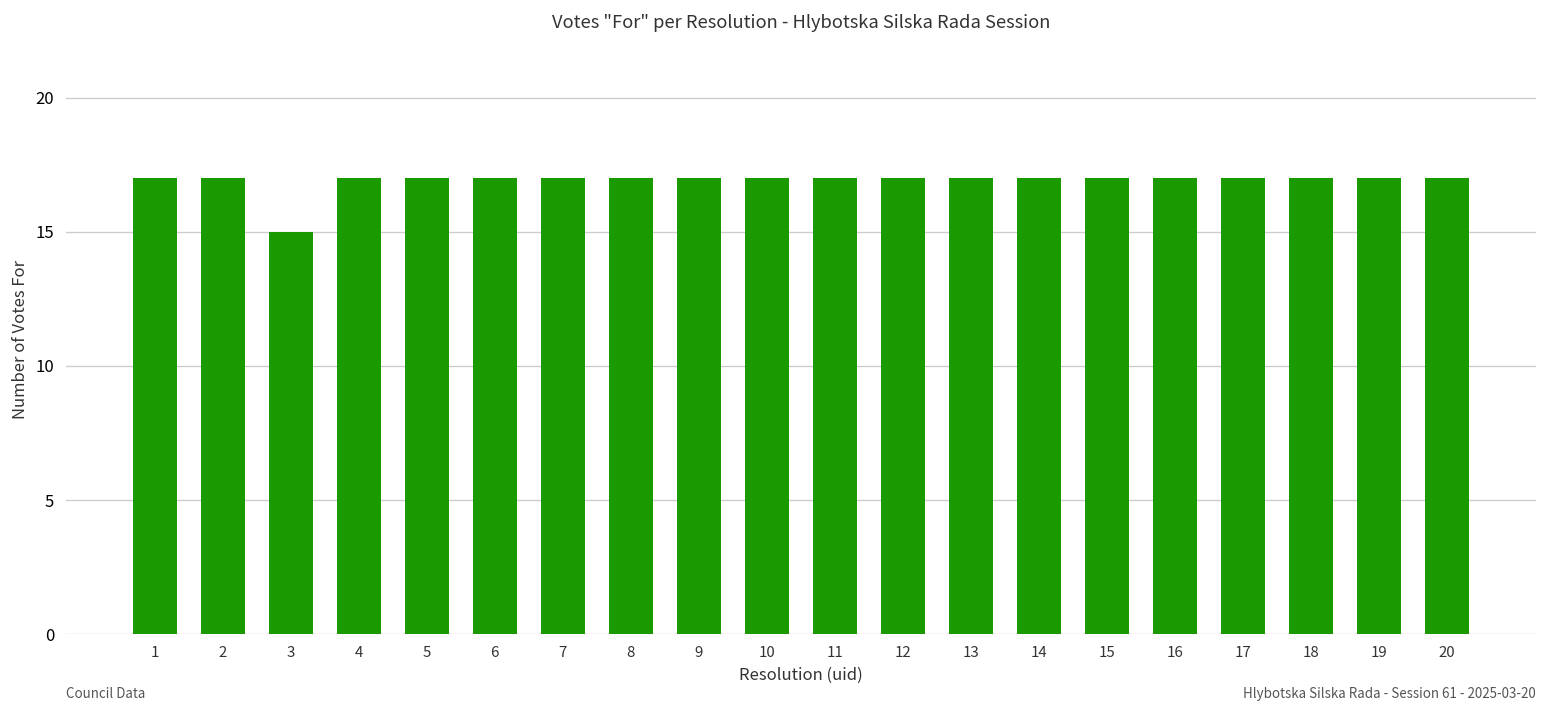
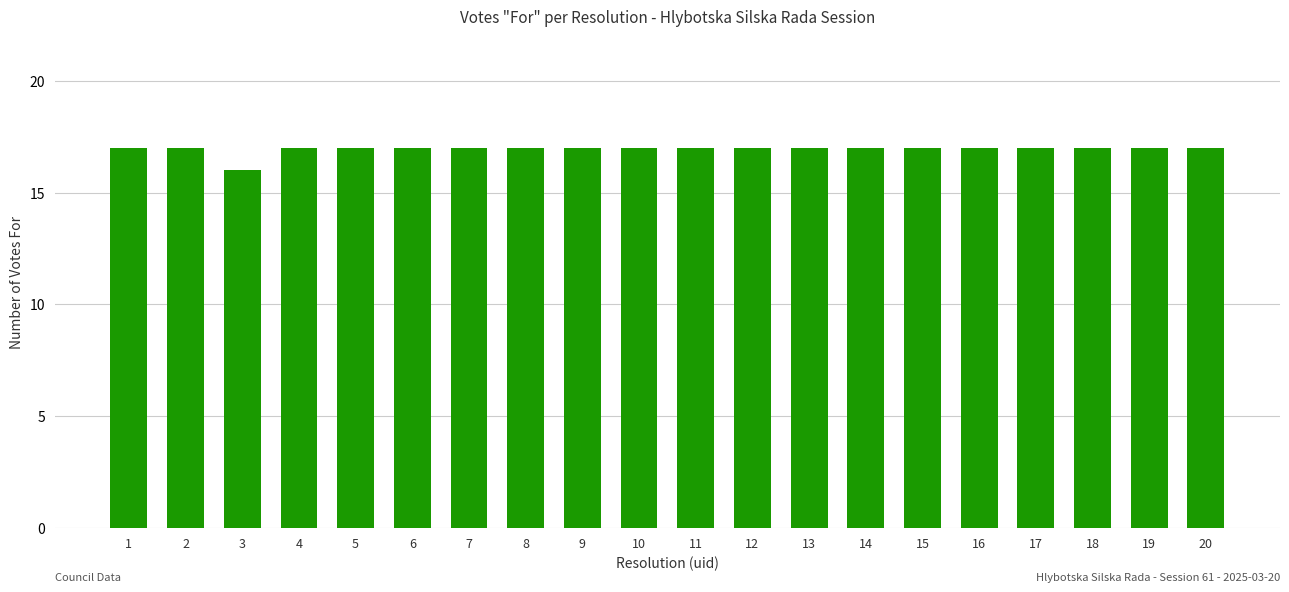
3: 15 -> 16
